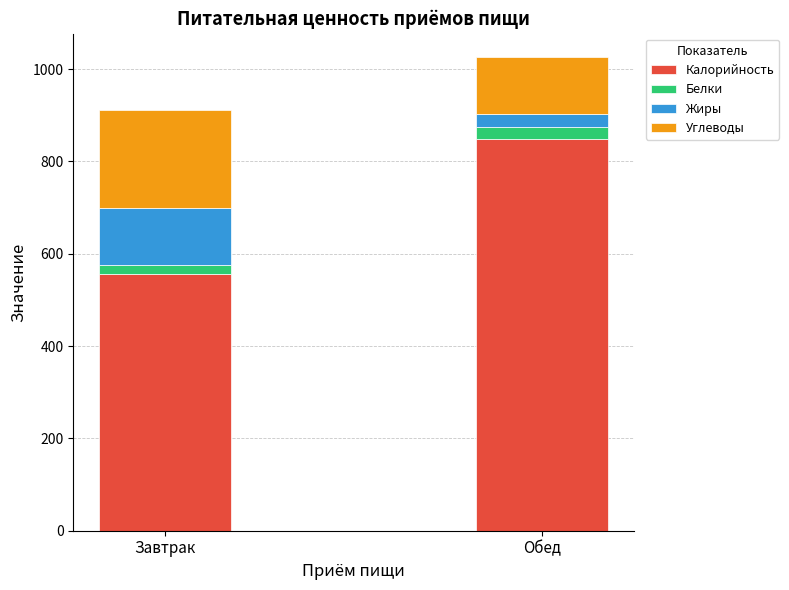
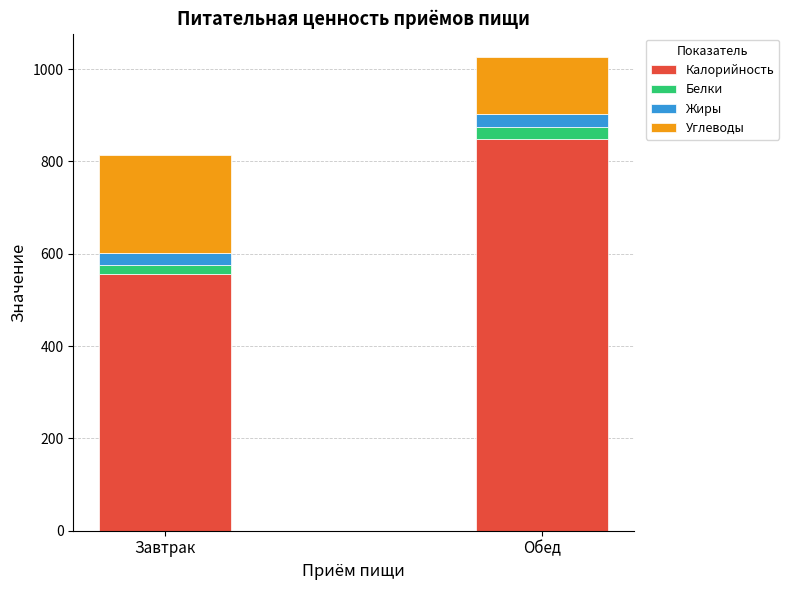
Жиры, Завтрак: 120 -> 30
